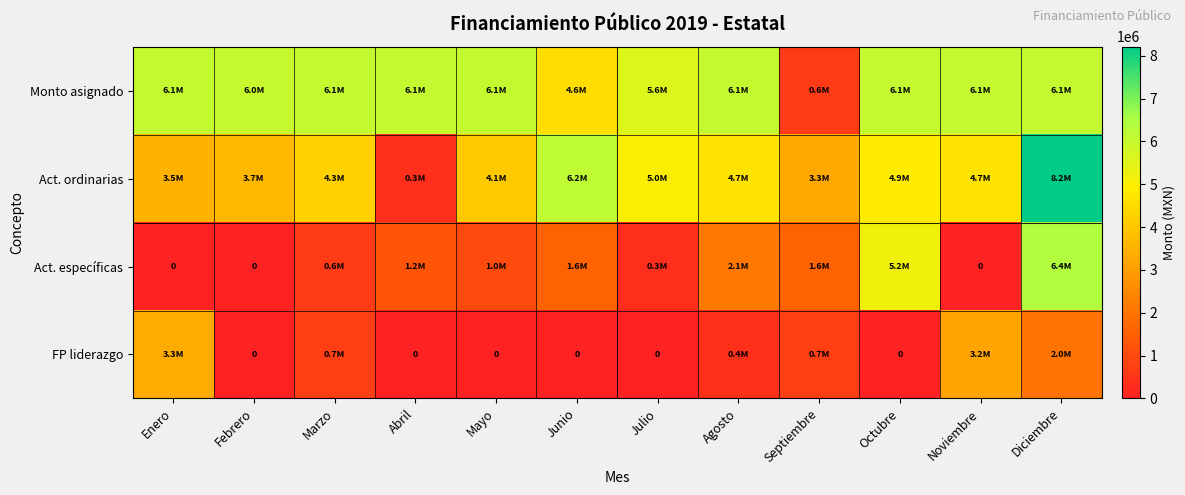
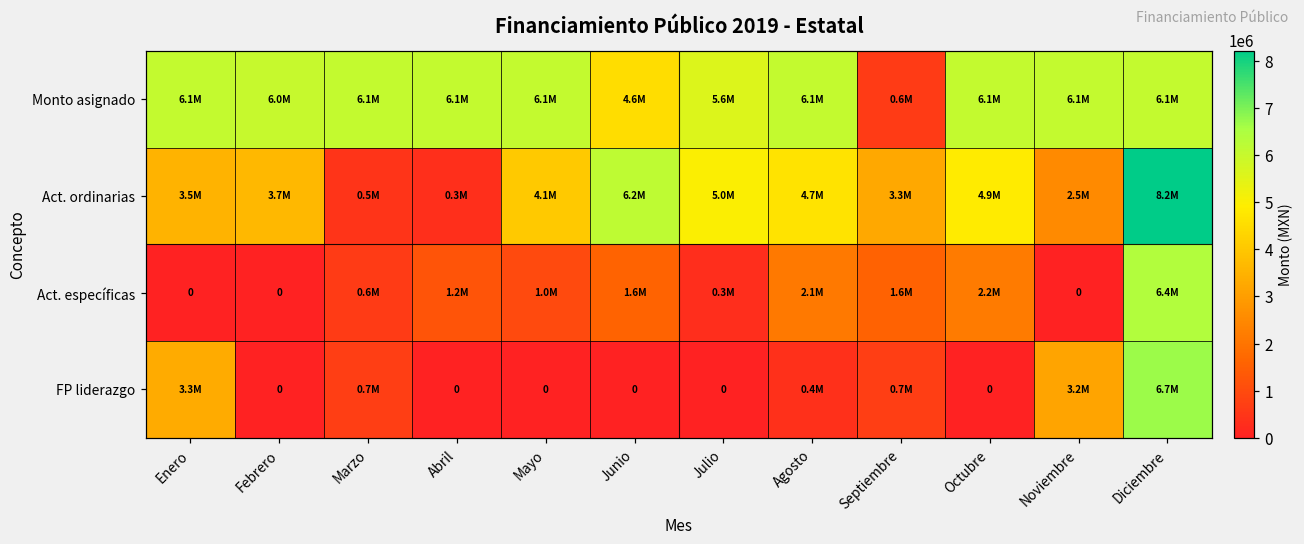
Act. ordinarias, Marzo: 4.3M -> 0.5M
Act. ordinarias, Noviembre: 4.7M -> 2.5M
Act. específicas, Octubre: 5.2M -> 2.2M
FP liderazgo, Diciembre: 2.0M -> 6.7M
